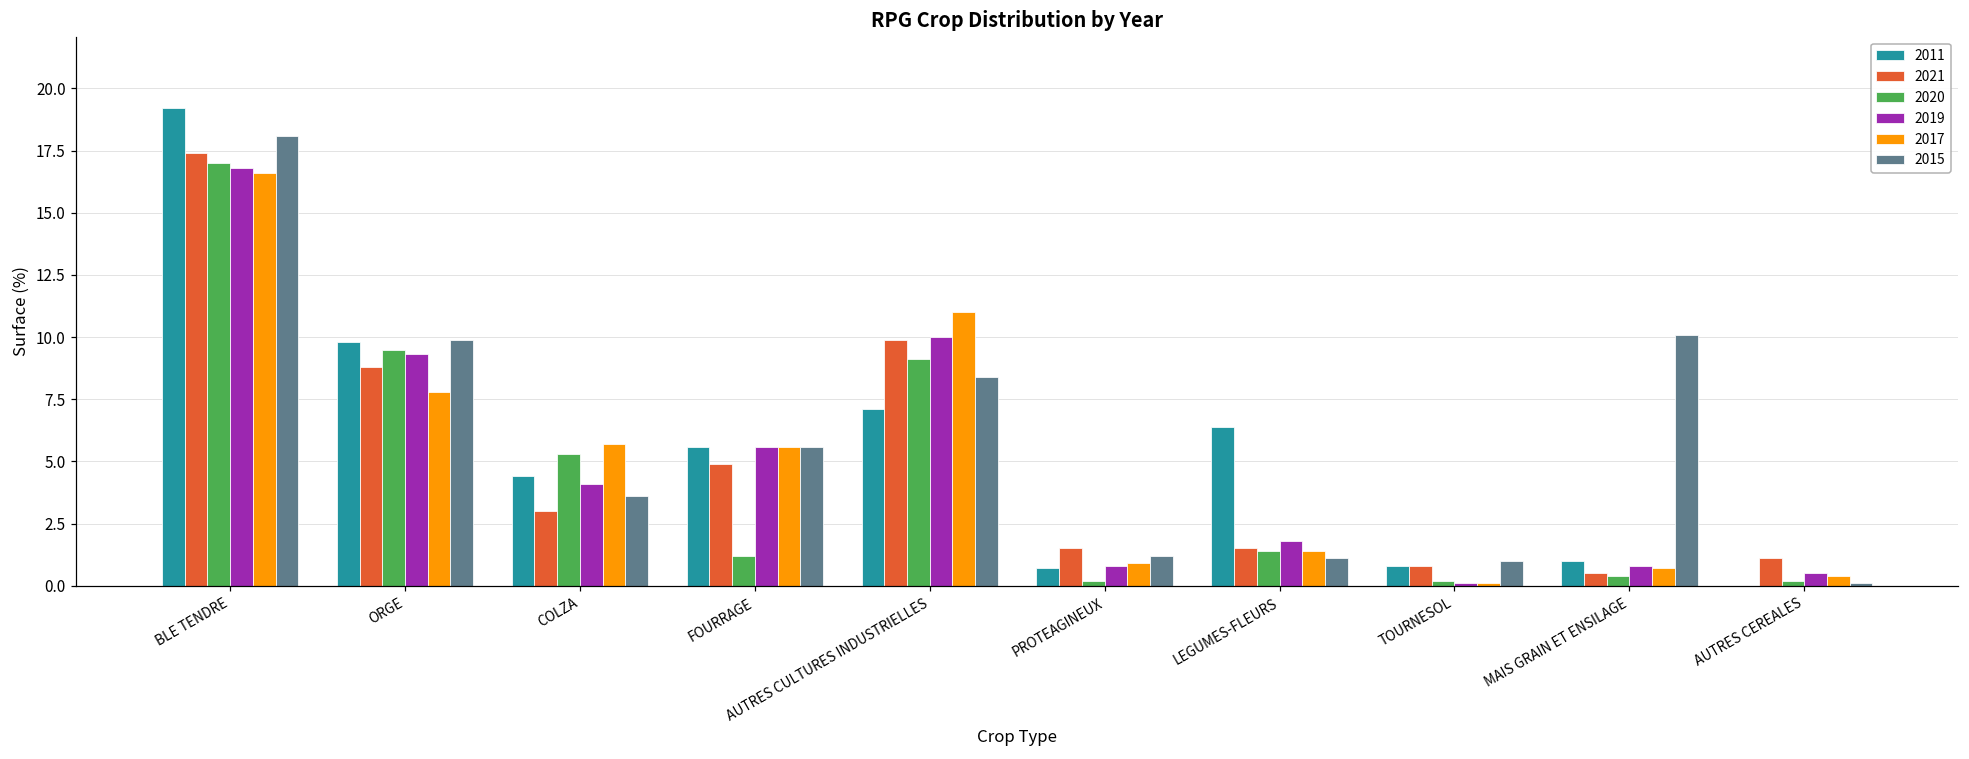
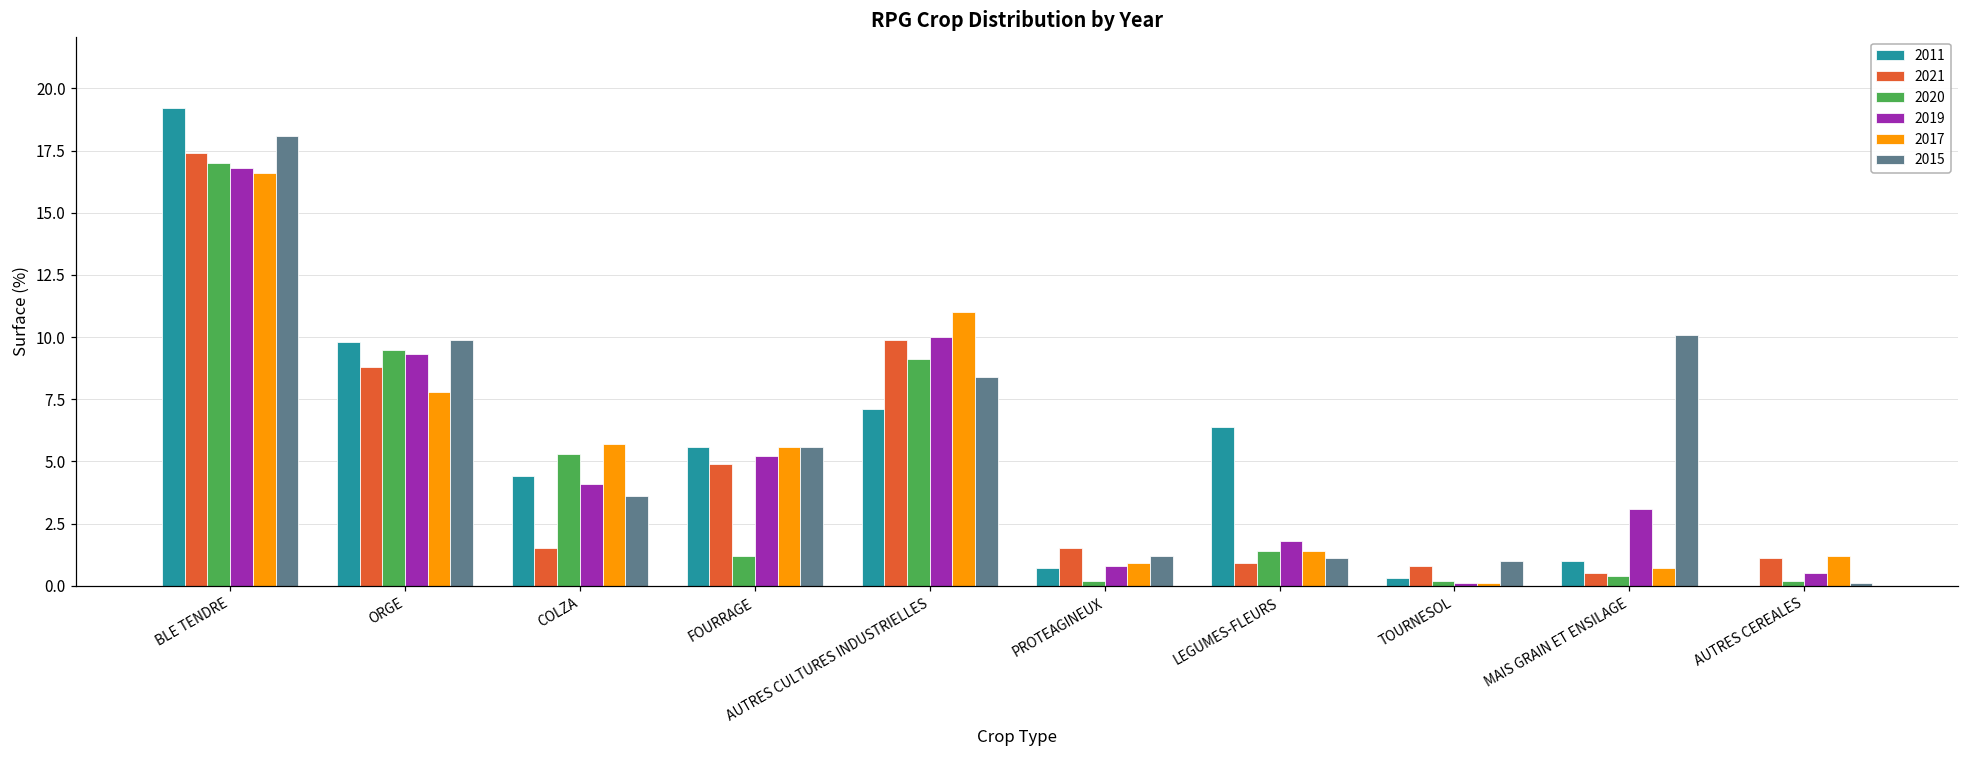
2021, COLZA: 3.0 -> 1.5
2019, FOURRAGE: 5.6 -> 5.2
2021, LEGUMES-FLEURS: 1.5 -> 0.9
2011, TOURNESOL: 0.8 -> 0.3
2019, MAIS GRAIN ET ENSILAGE: 0.8 -> 3.1
2017, AUTRES CEREALES: 0.4 -> 1.2
